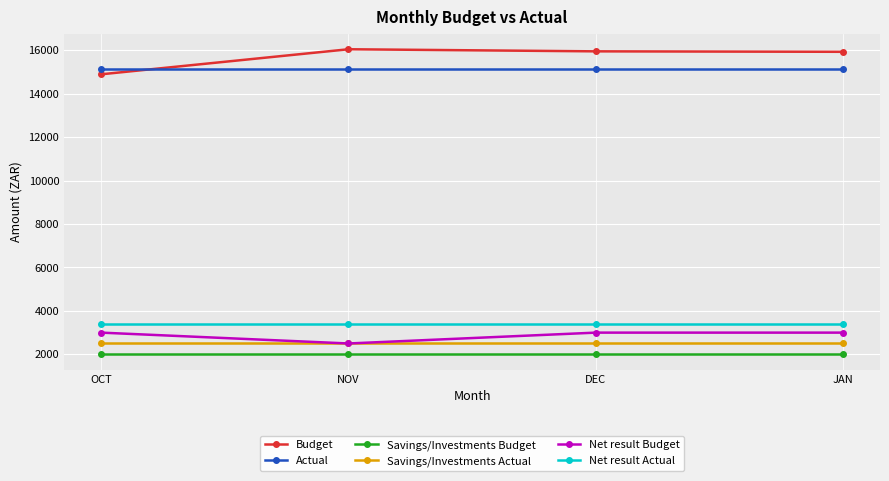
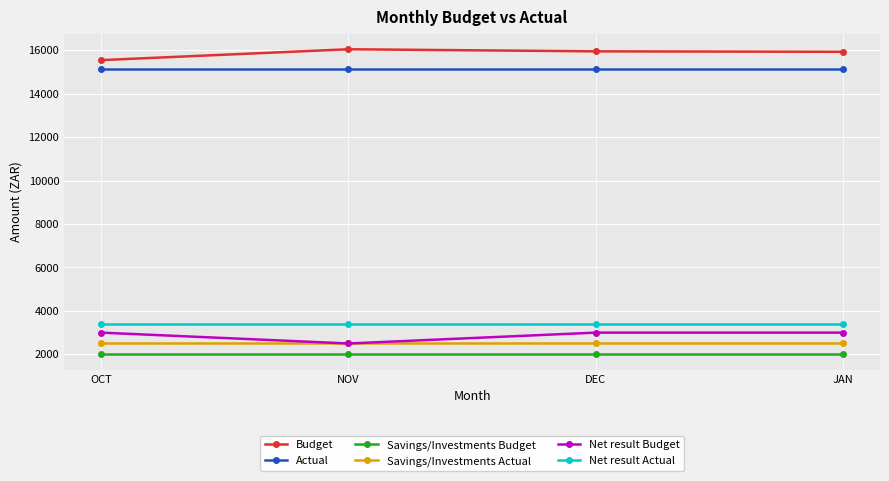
Budget, OCT: 14900 -> 15600
